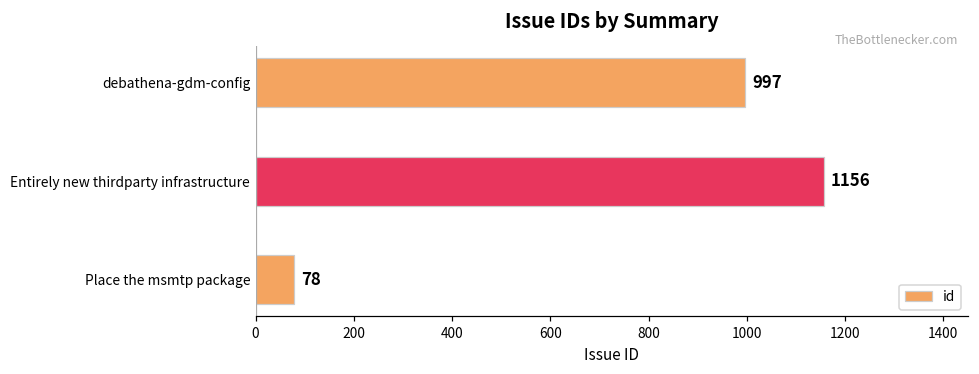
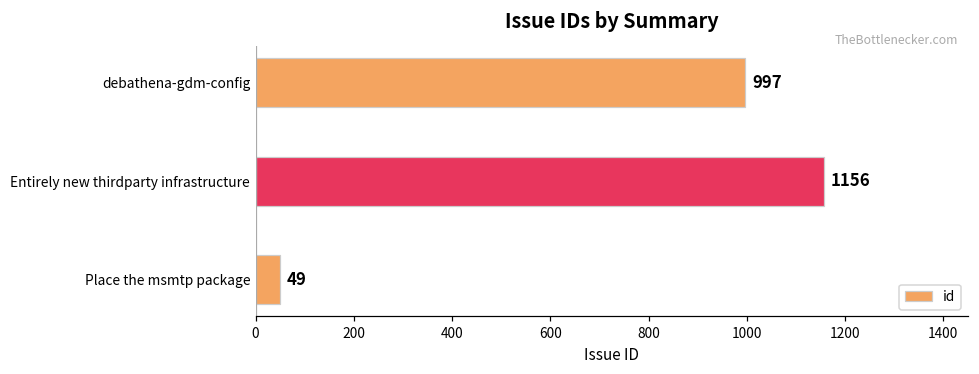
Place the msmtp package: 78 -> 49
